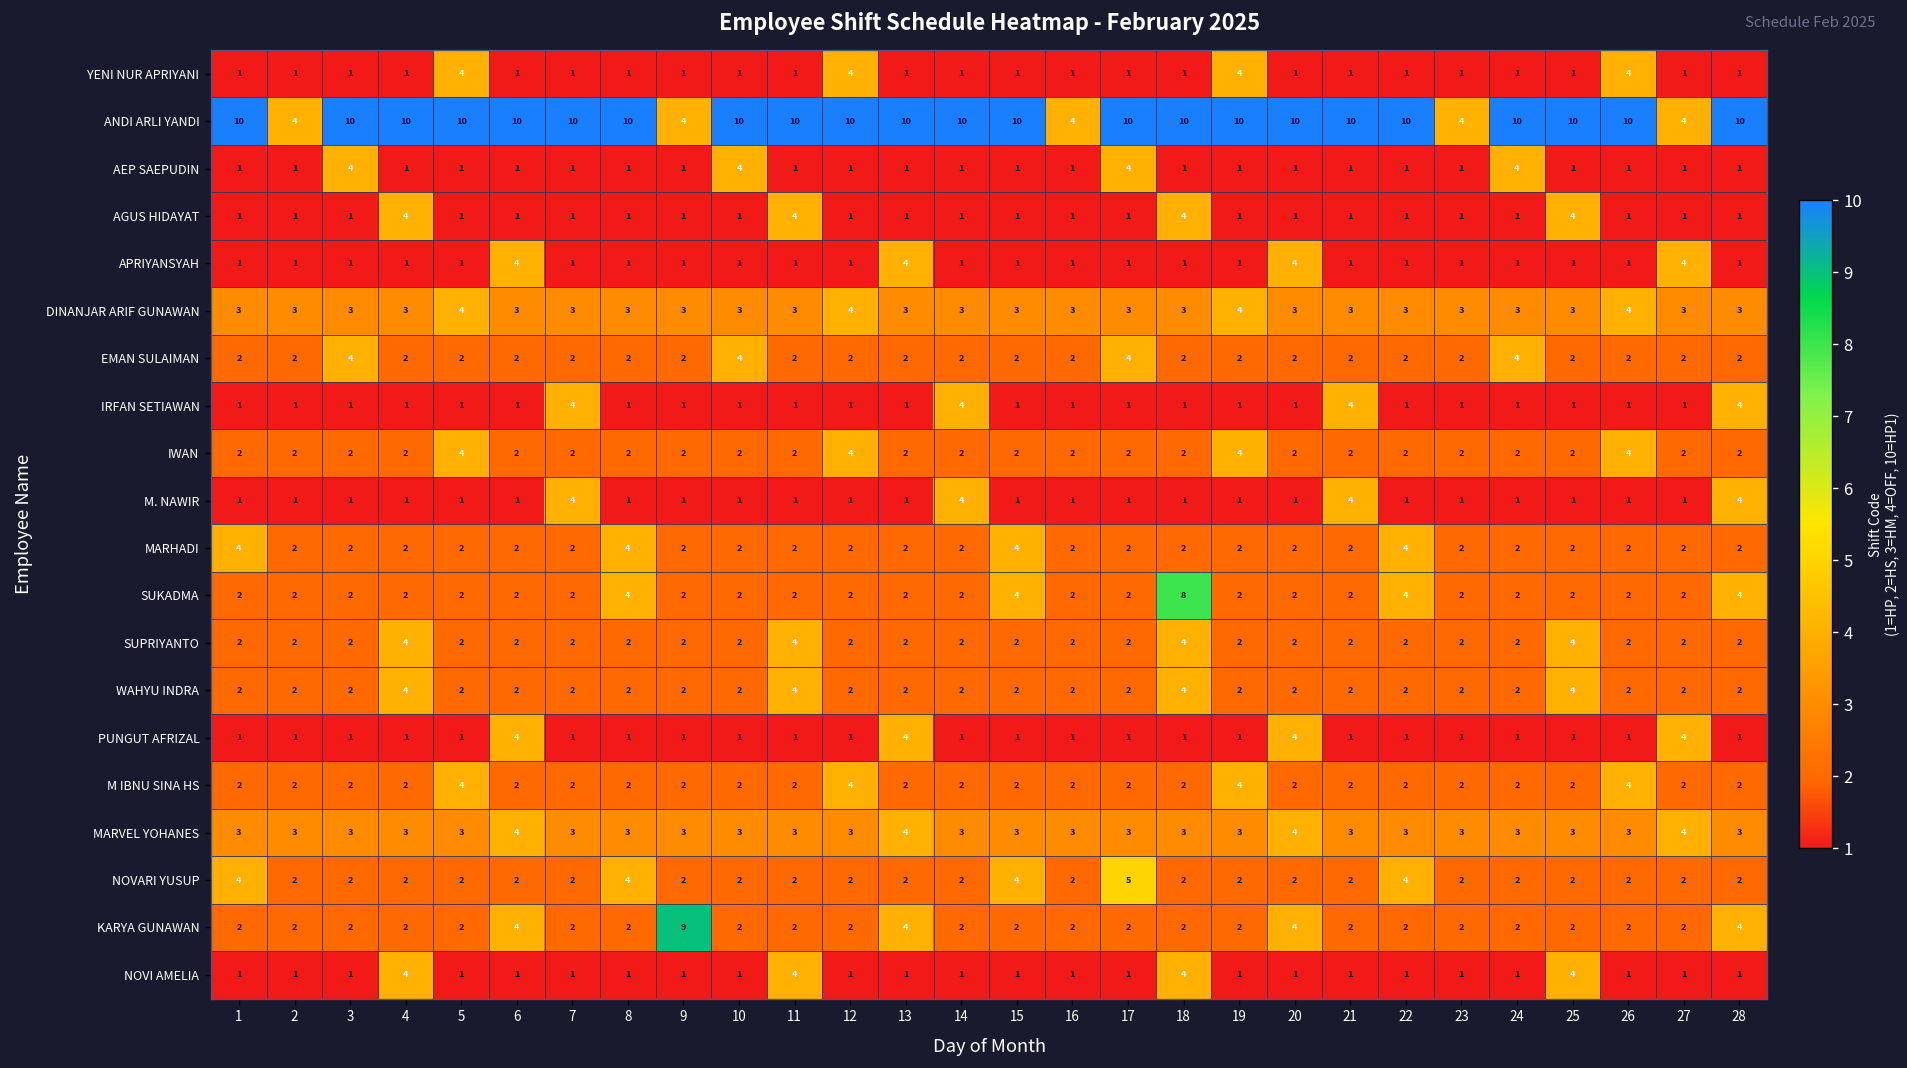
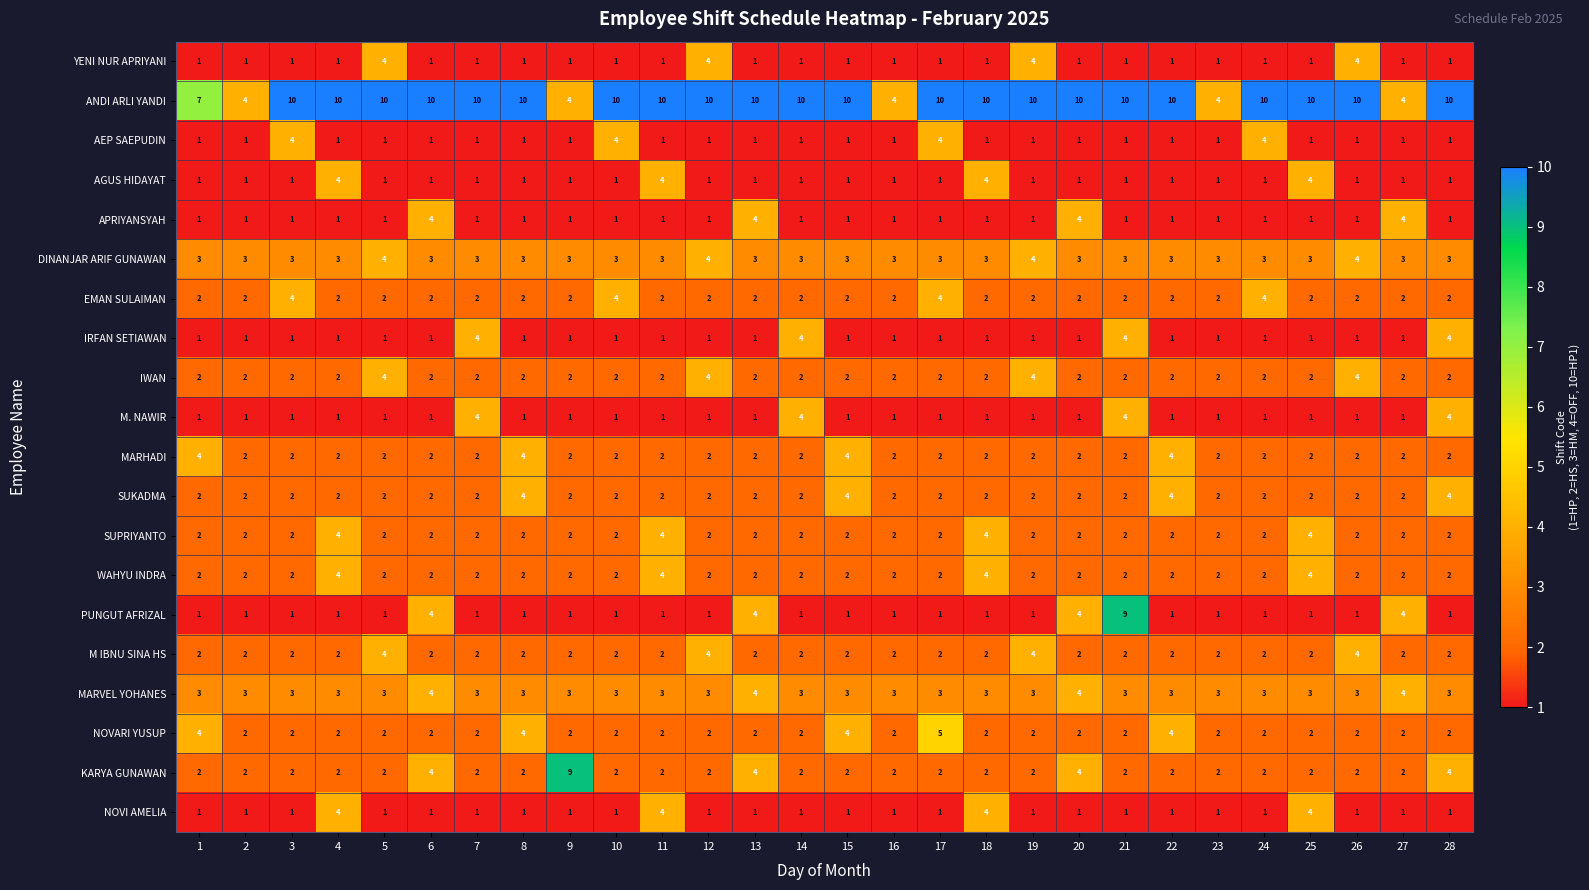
ANDI ARLI YANDI, 1: 10 -> 7
SUKADMA, 18: 8 -> 2
PUNGUT AFRIZAL, 21: 1 -> 9
